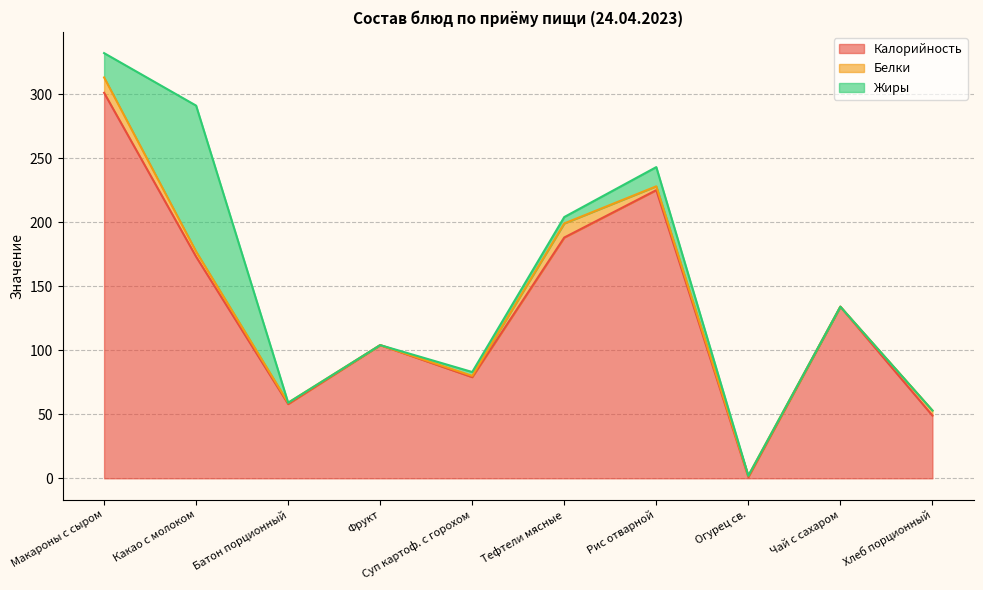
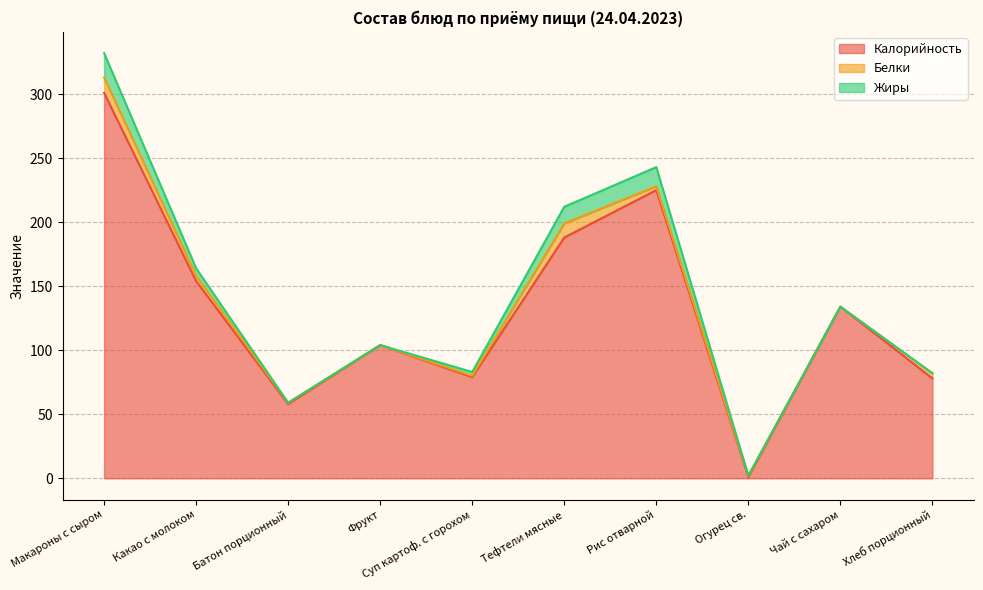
Калорийность, Какао с молоком: 173 -> 154
Жиры, Какао с молоком: 114 -> 6
Жиры, Тефтели мясные: 5 -> 13
Калорийность, Хлеб порционный: 49 -> 78
